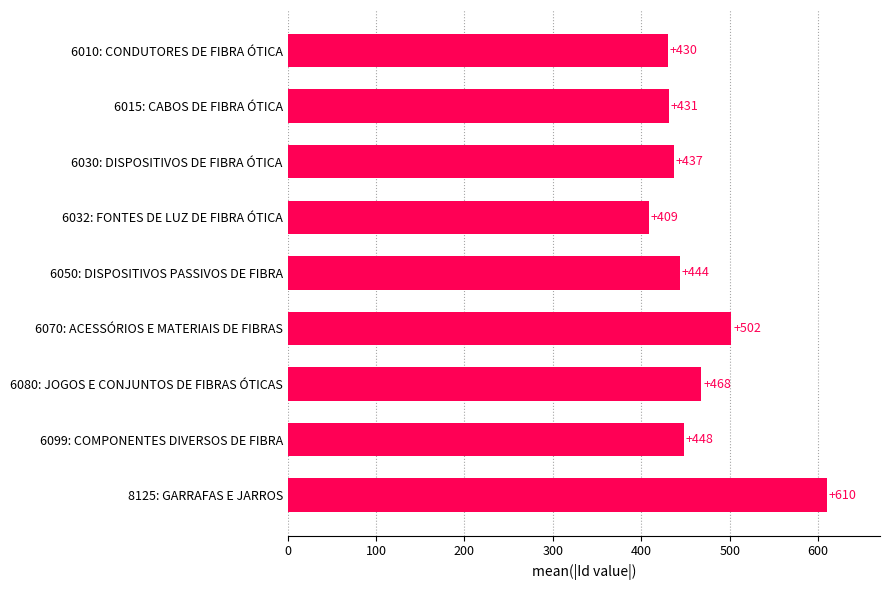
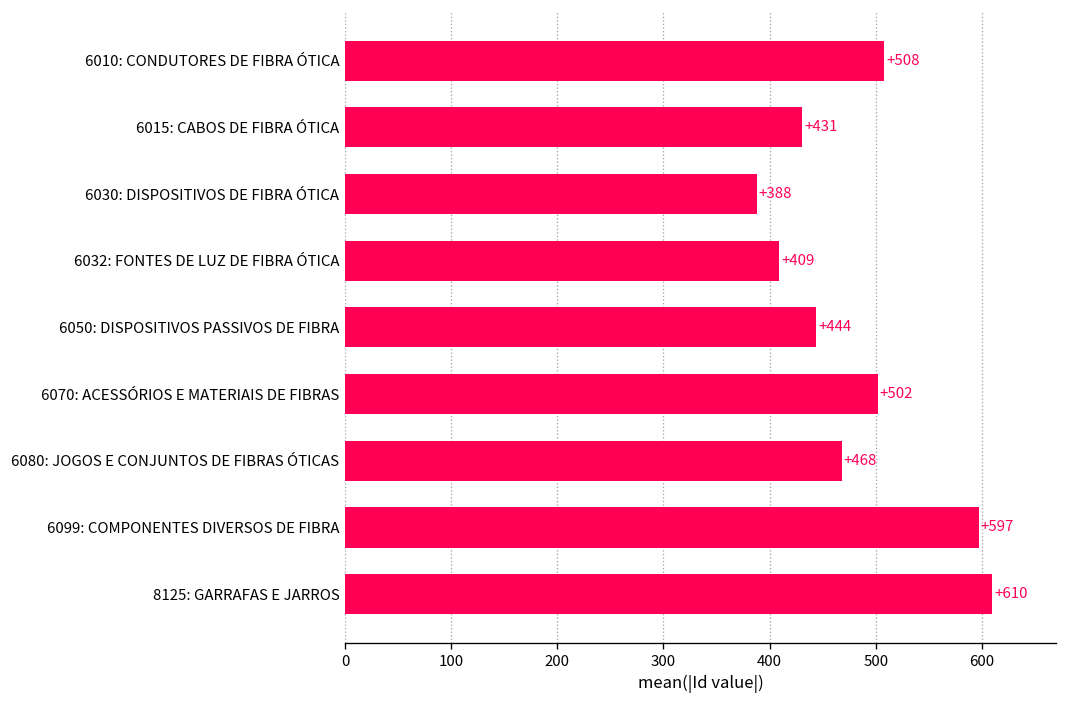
6010: CONDUTORES DE FIBRA ÓTICA: +430 -> +508
6030: DISPOSITIVOS DE FIBRA ÓTICA: +437 -> +388
6099: COMPONENTES DIVERSOS DE FIBRA: +448 -> +597
